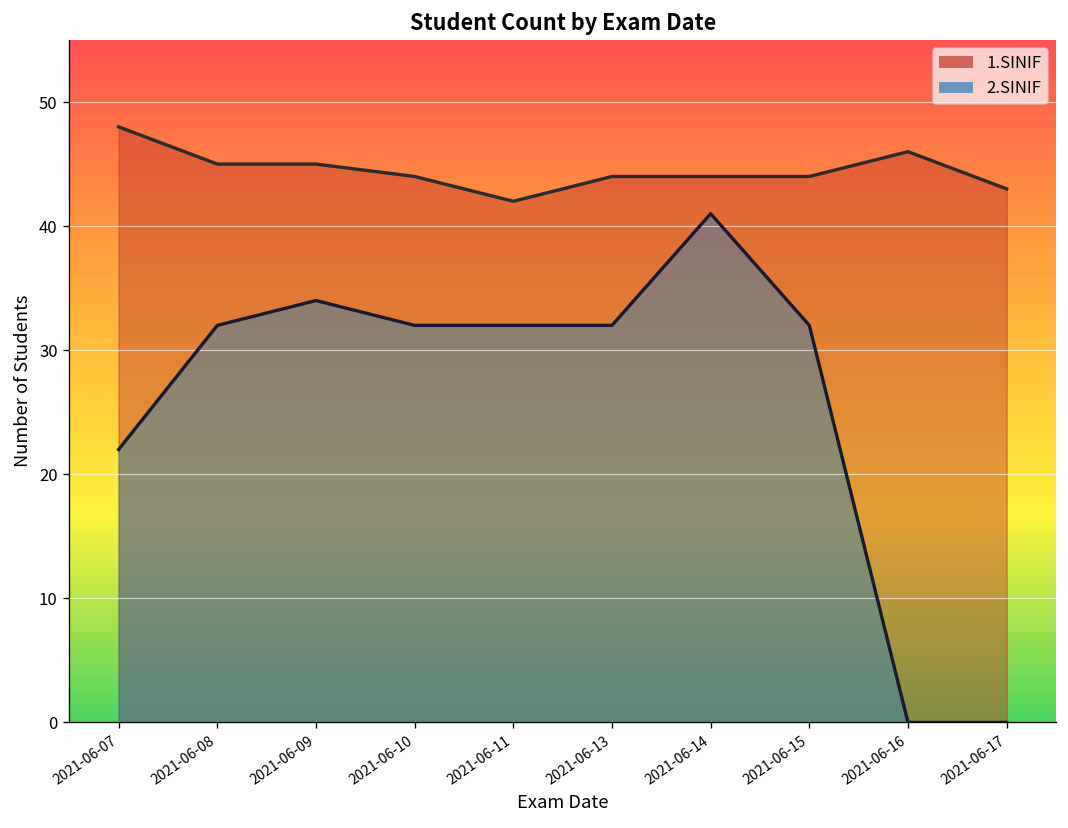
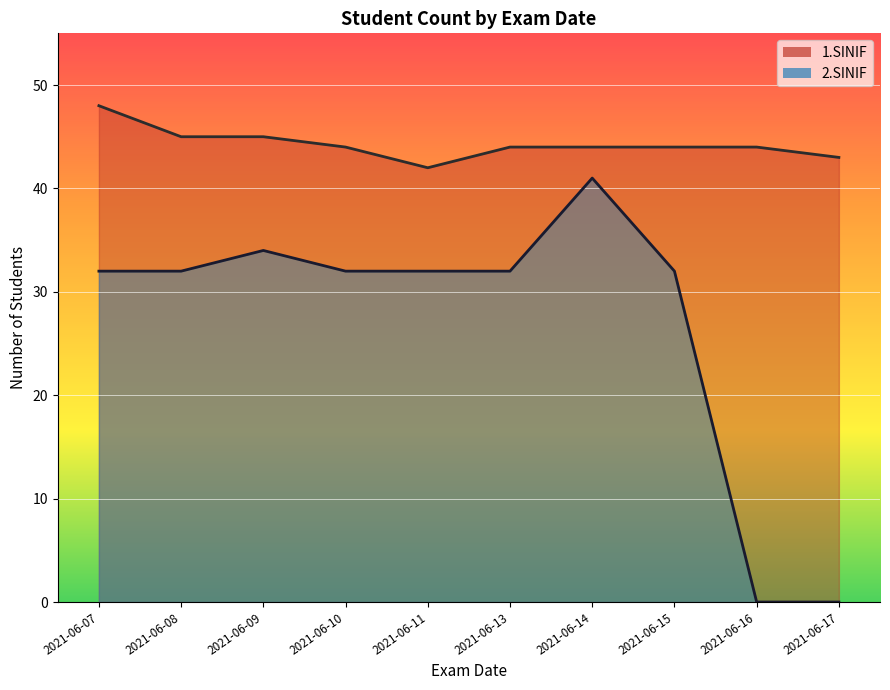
2.SINIF, 2021-06-07: 22 -> 32
1.SINIF, 2021-06-16: 46 -> 44
